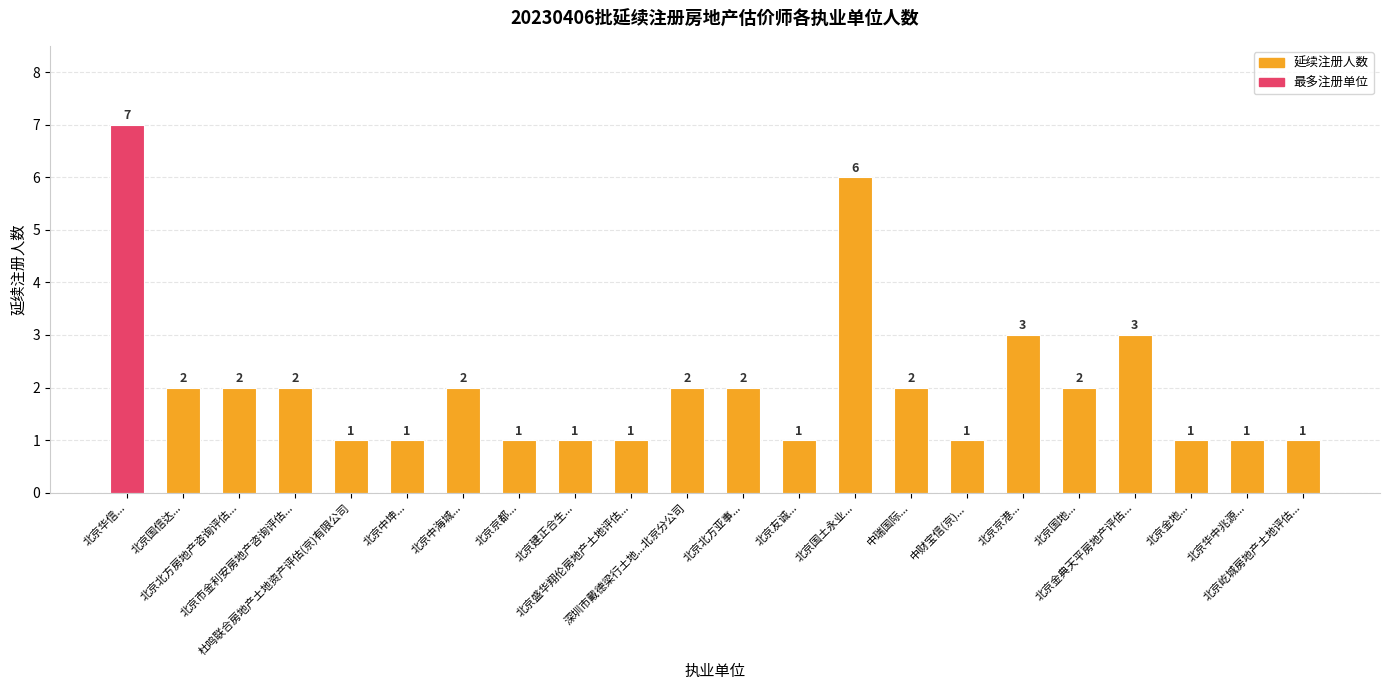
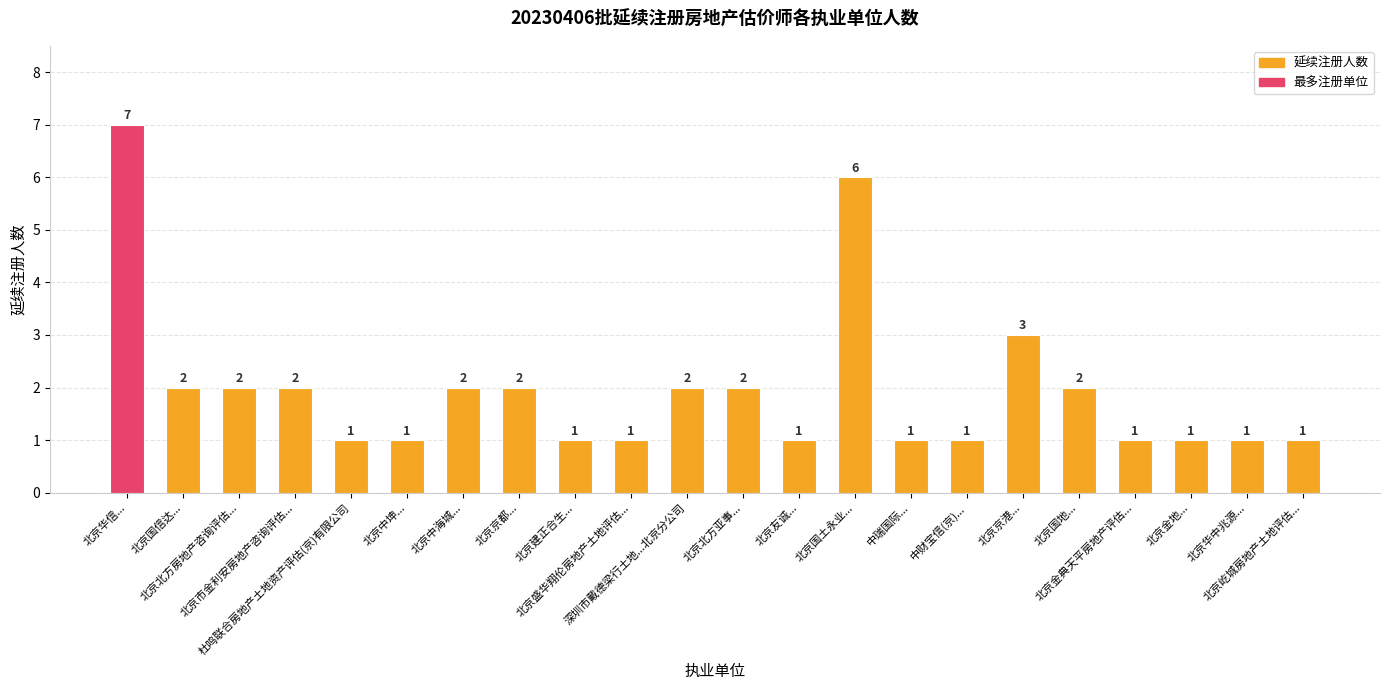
延续注册人数, 北京京都...: 1 -> 2
延续注册人数, 中瑞国际...: 2 -> 1
延续注册人数, 北京金典天平房地产评估...: 3 -> 1
